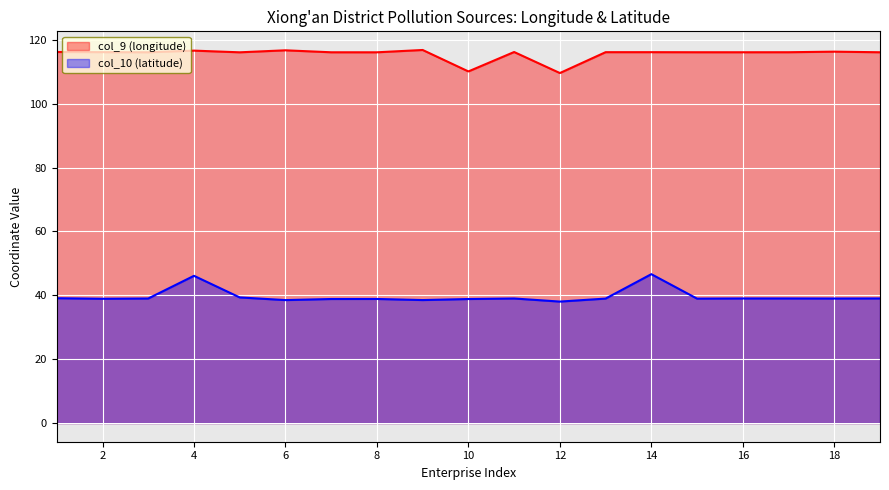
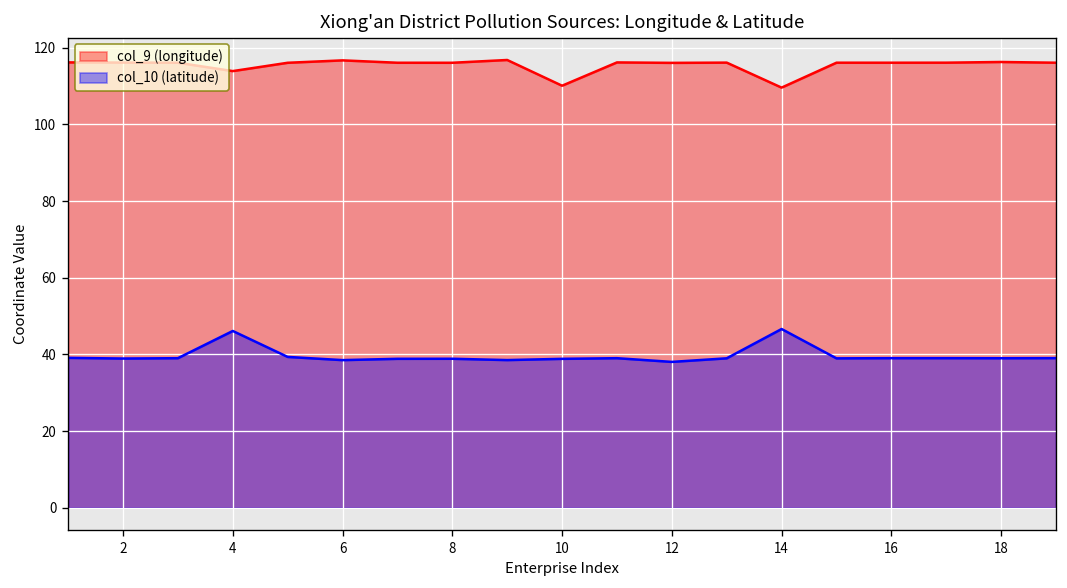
col_9 (longitude), 4: 117 -> 114
col_9 (longitude), 12: 110 -> 116
col_9 (longitude), 14: 116 -> 110
